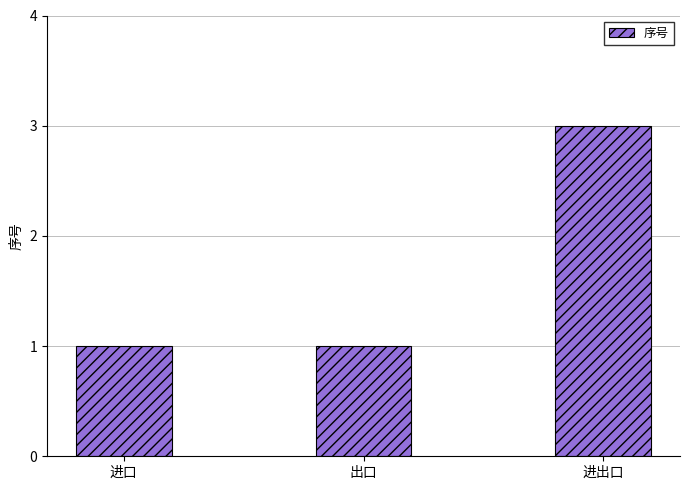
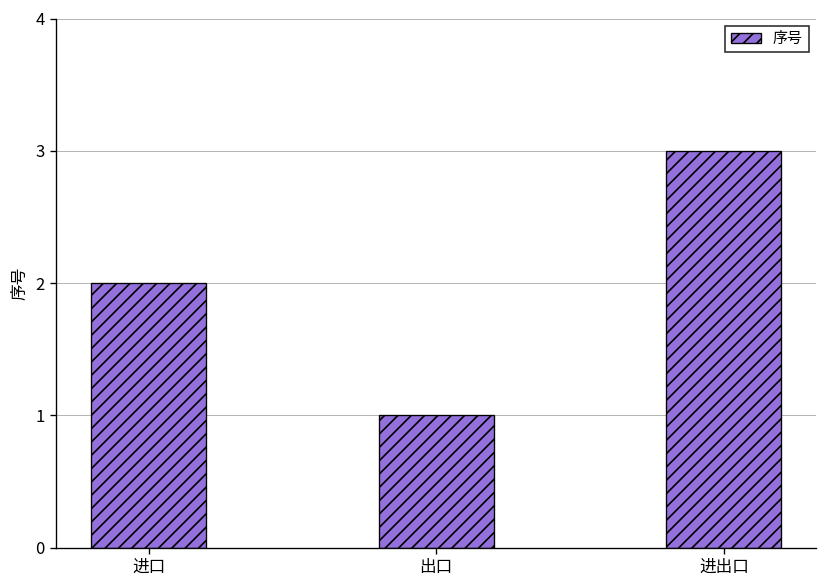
进口: 1 -> 2
